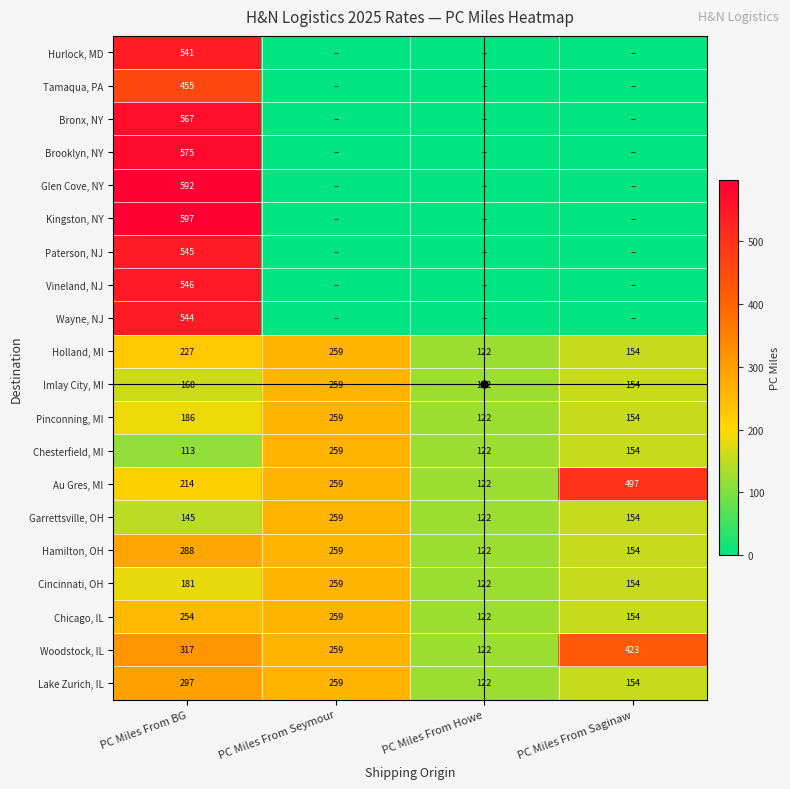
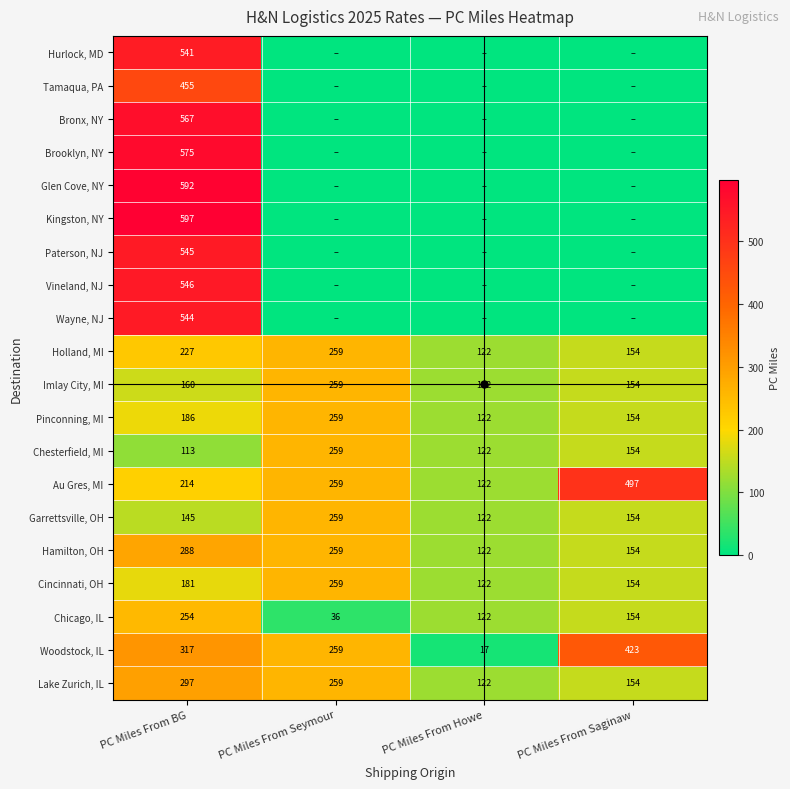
Chicago, IL, PC Miles From Seymour: 259 -> 36
Woodstock, IL, PC Miles From Howe: 122 -> 17
